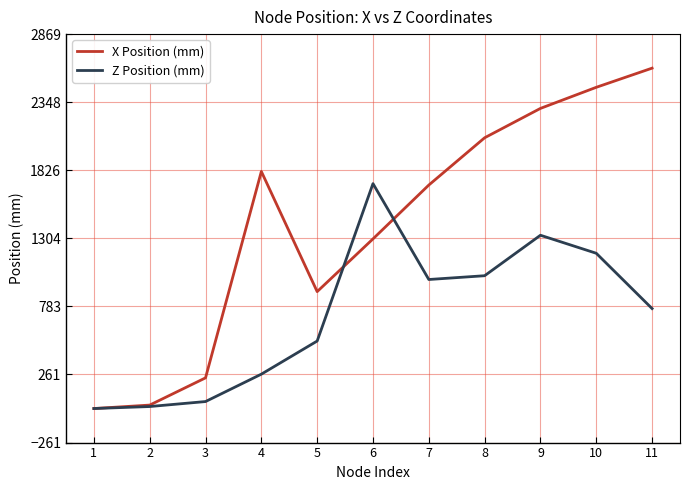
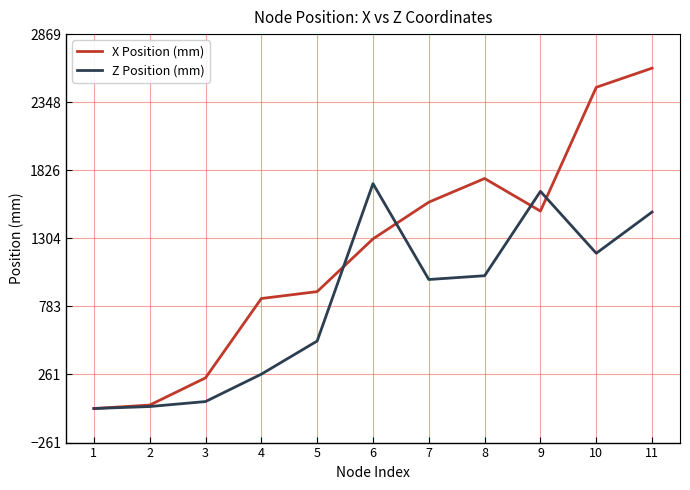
X Position (mm), 4: 1820 -> 840
X Position (mm), 7: 1710 -> 1580
X Position (mm), 8: 2070 -> 1760
X Position (mm), 9: 2300 -> 1510
Z Position (mm), 9: 1330 -> 1660
Z Position (mm), 11: 770 -> 1510
